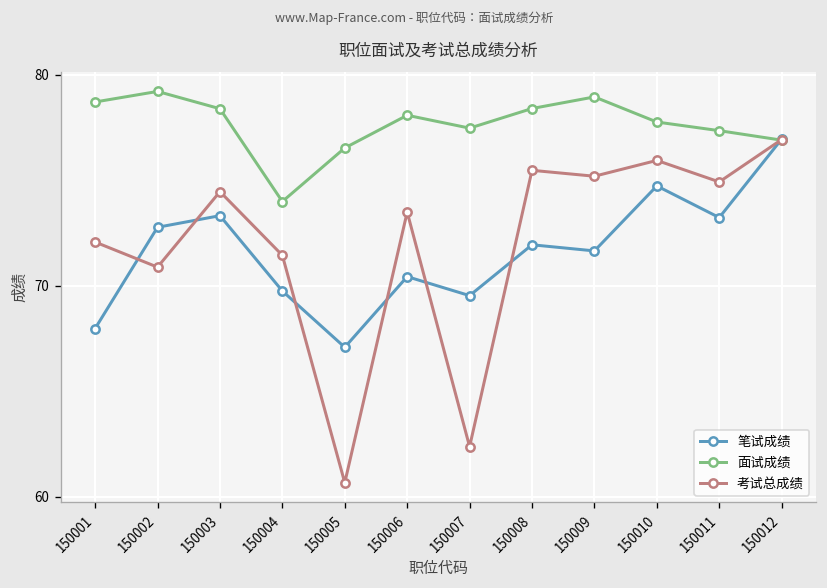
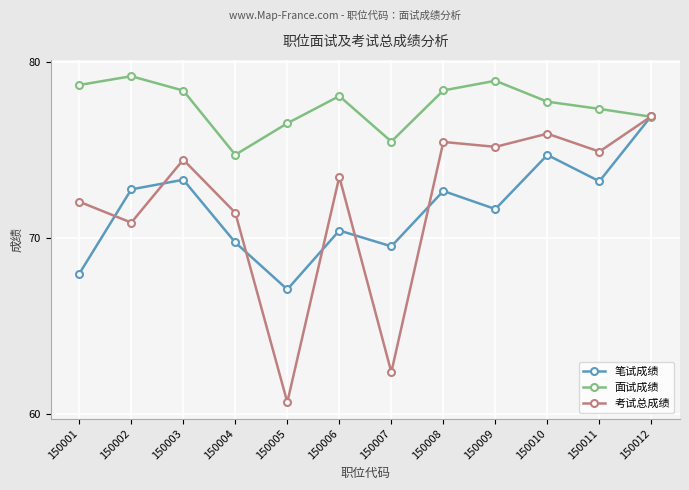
面试成绩, 150004: 74.0 -> 74.7
面试成绩, 150007: 77.5 -> 75.5
笔试成绩, 150008: 71.9 -> 72.7
